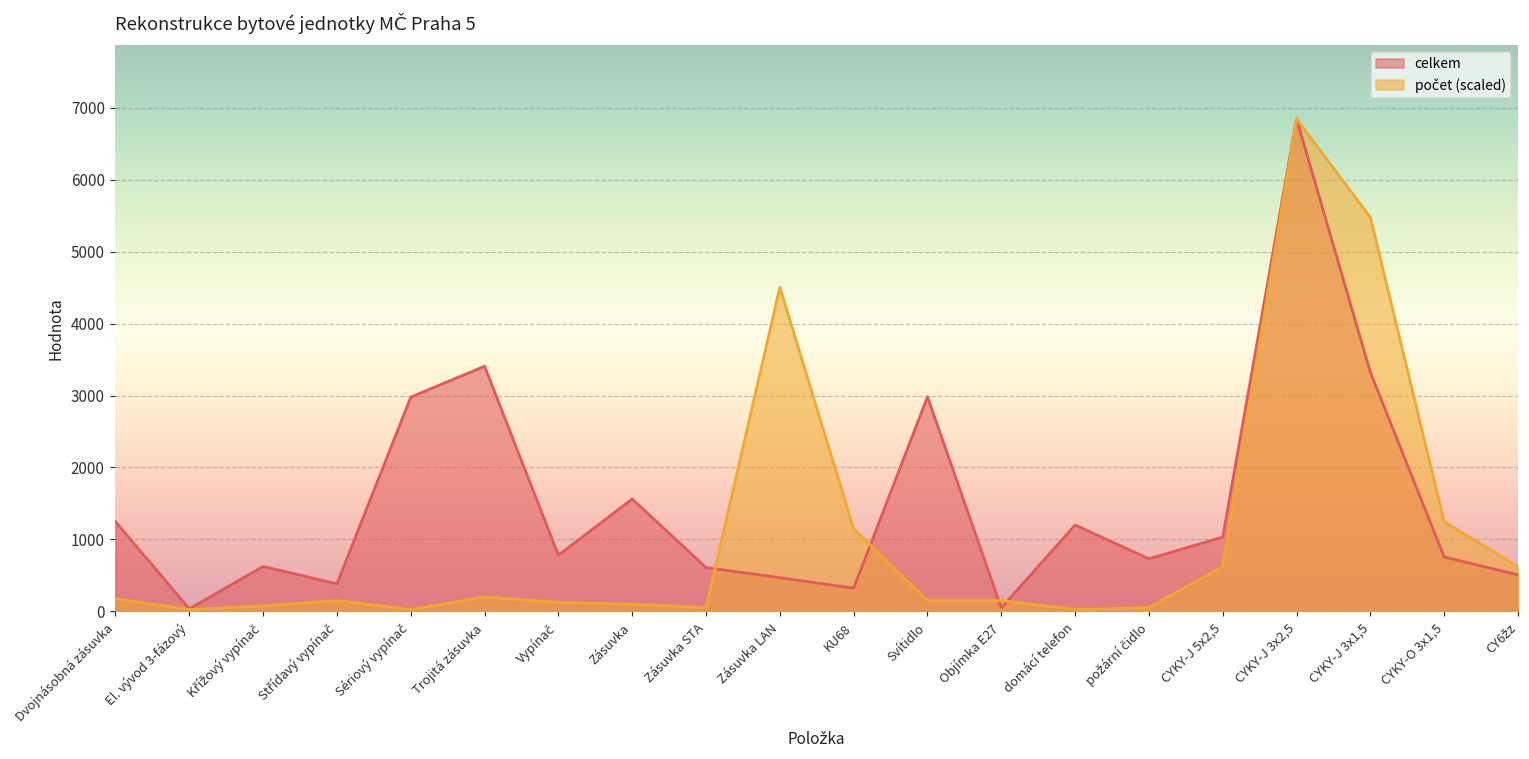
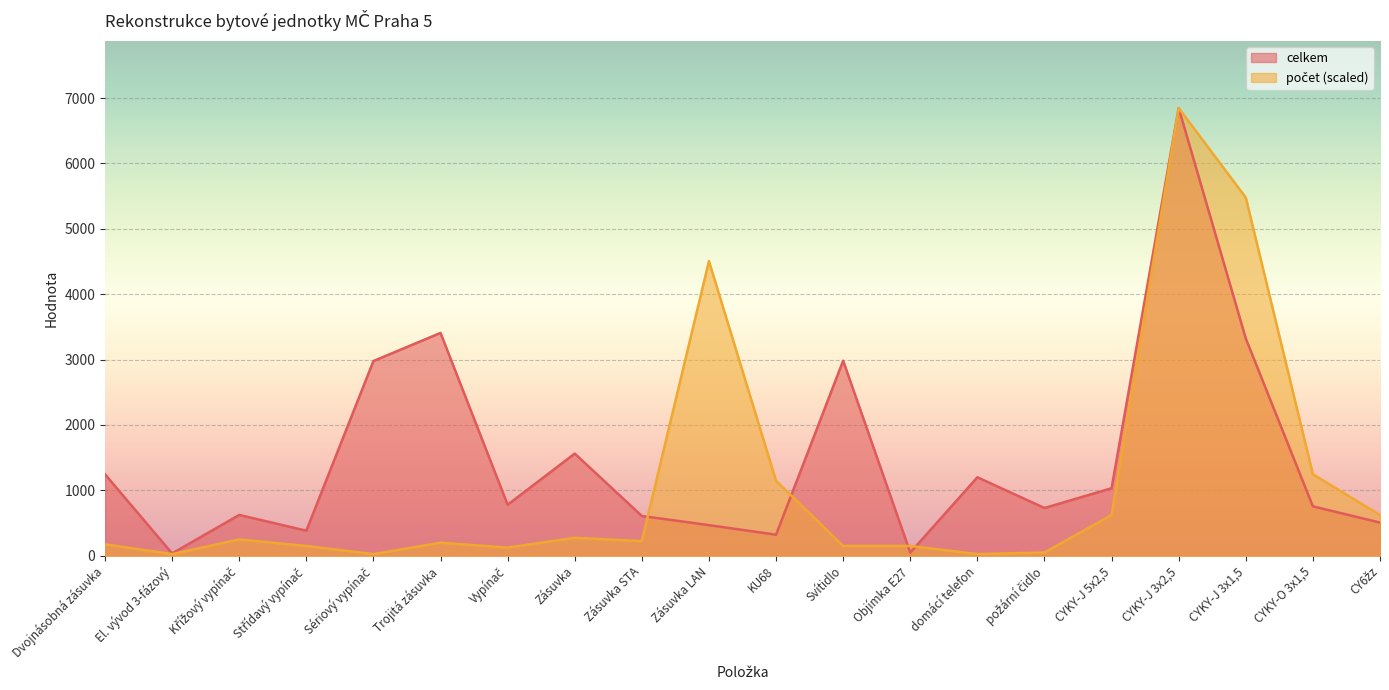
počet (scaled), Křížový vypínač: 100 -> 200
počet (scaled), Zásuvka: 100 -> 300
počet (scaled), Zásuvka STA: 0 -> 200
